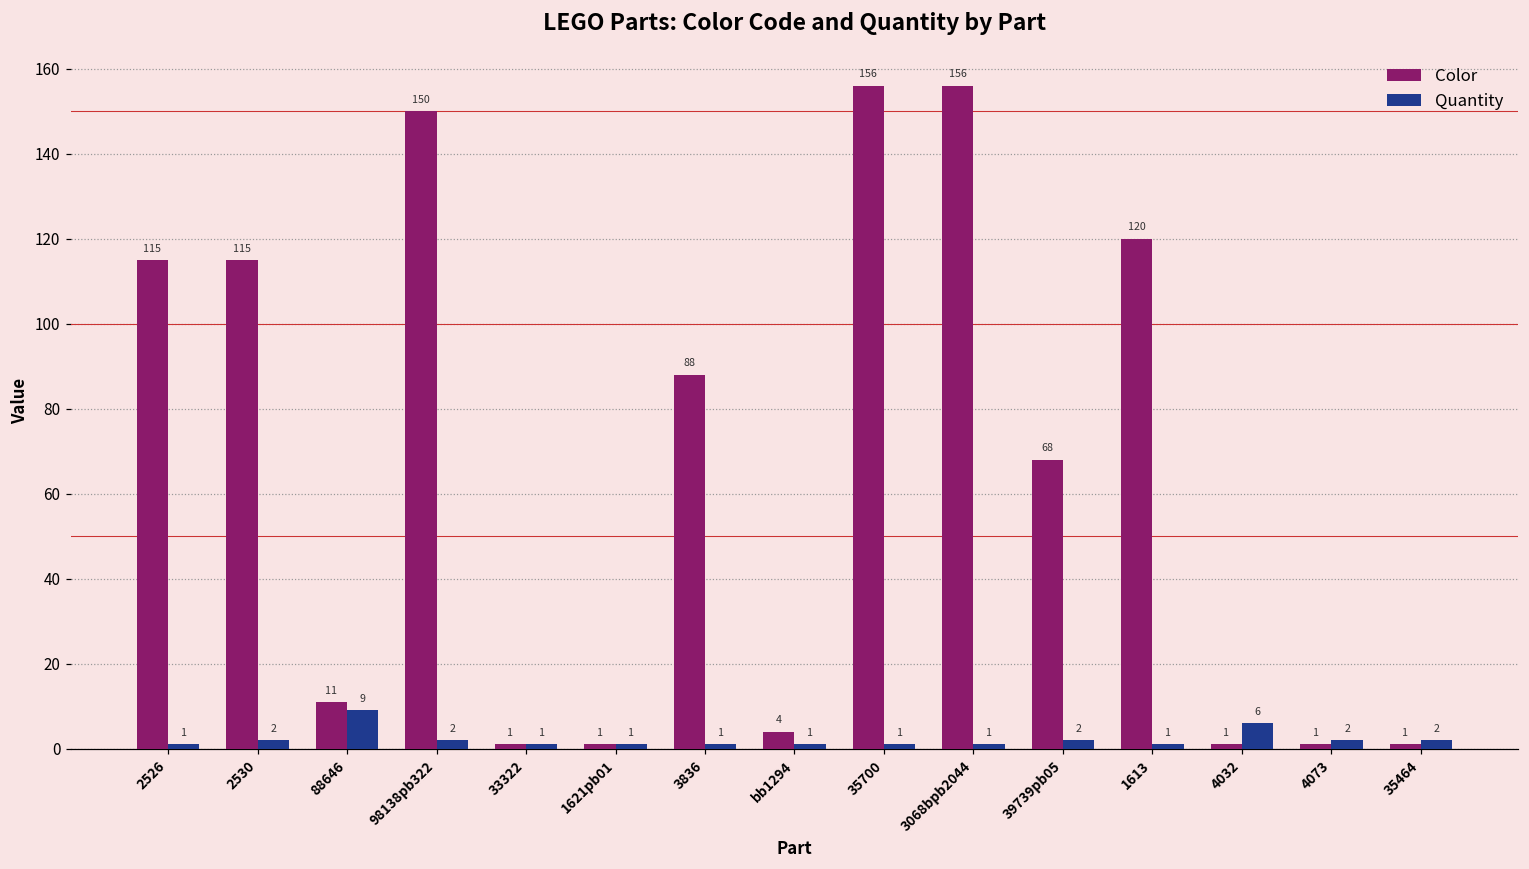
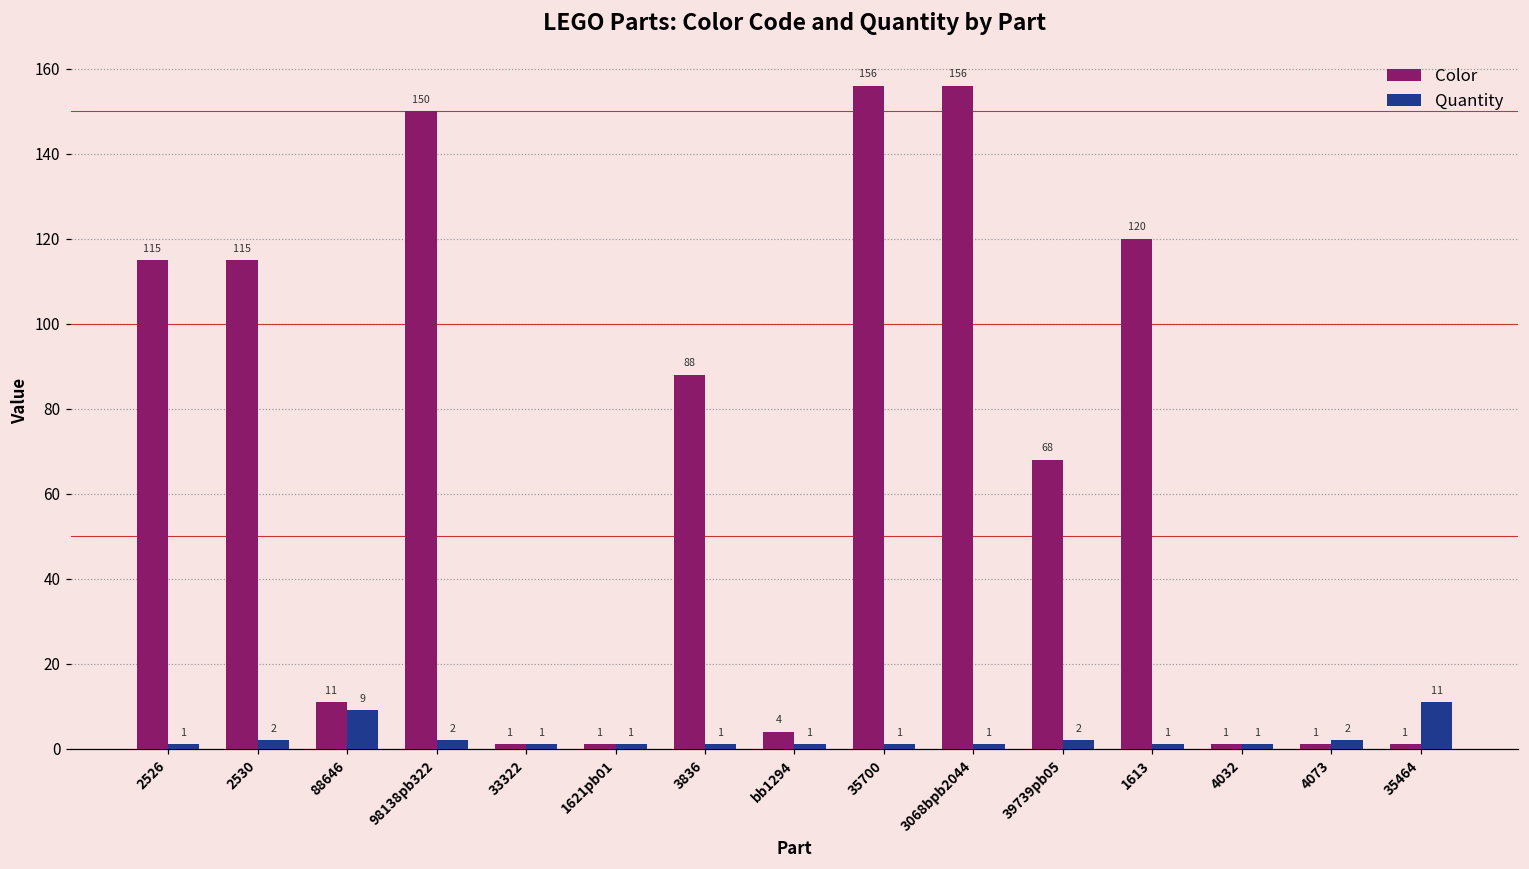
Quantity, 4032: 6 -> 1
Quantity, 35464: 2 -> 11
